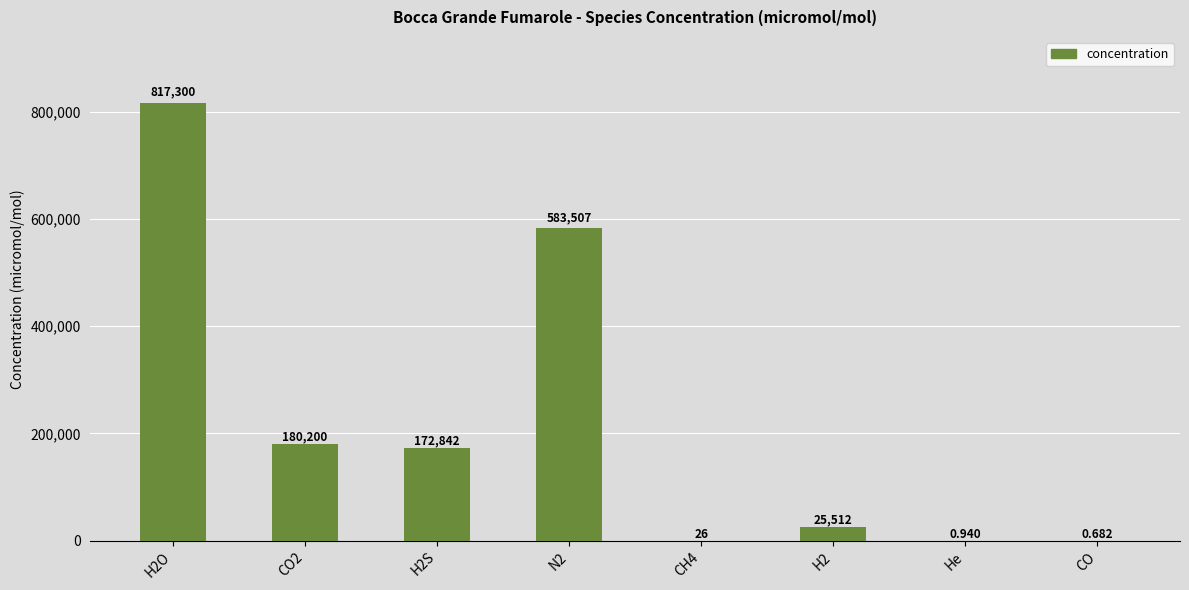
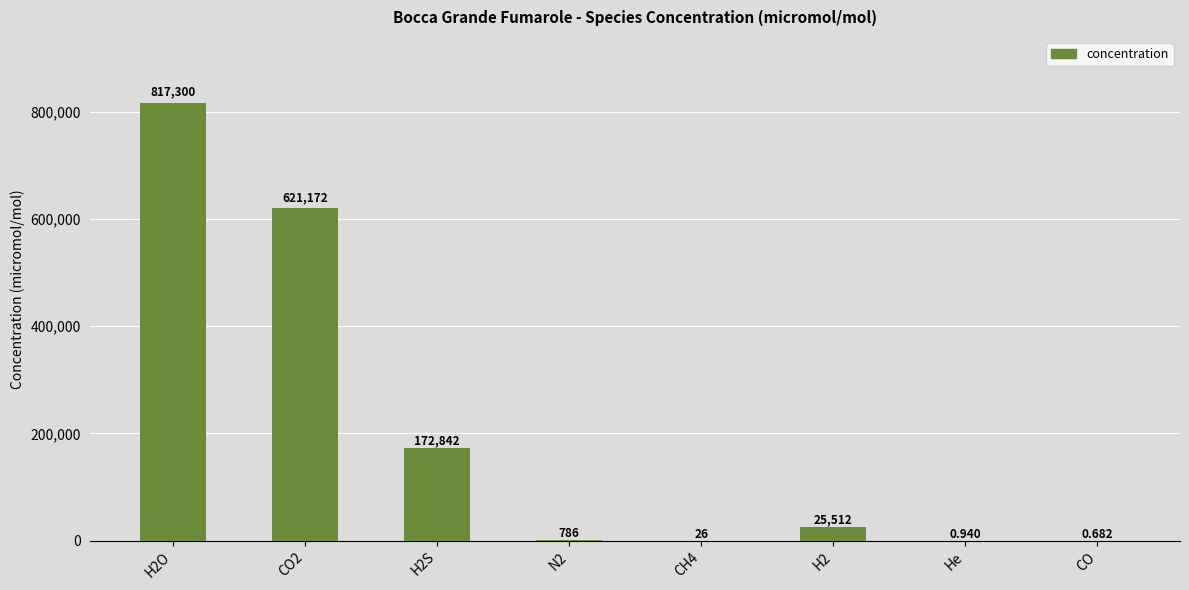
CO2: 180,200 -> 621,172
N2: 583,507 -> 786
